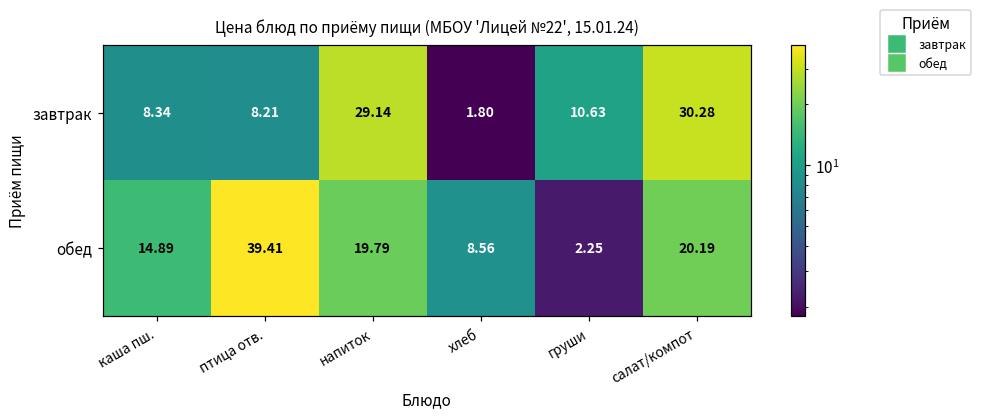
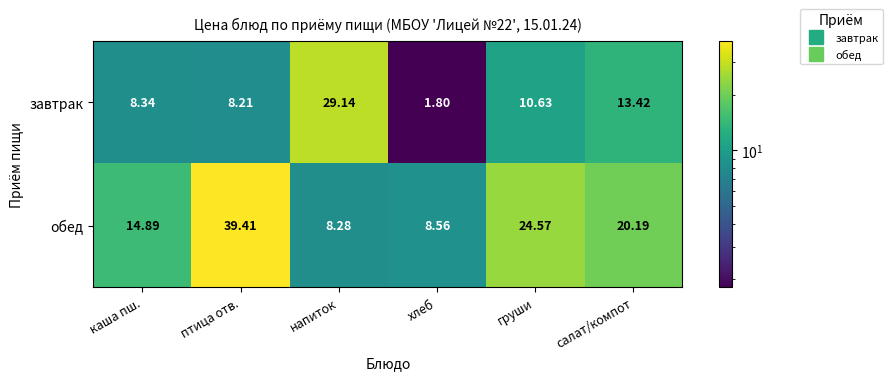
завтрак, салат/компот: 30.28 -> 13.42
обед, напиток: 19.79 -> 8.28
обед, груши: 2.25 -> 24.57
